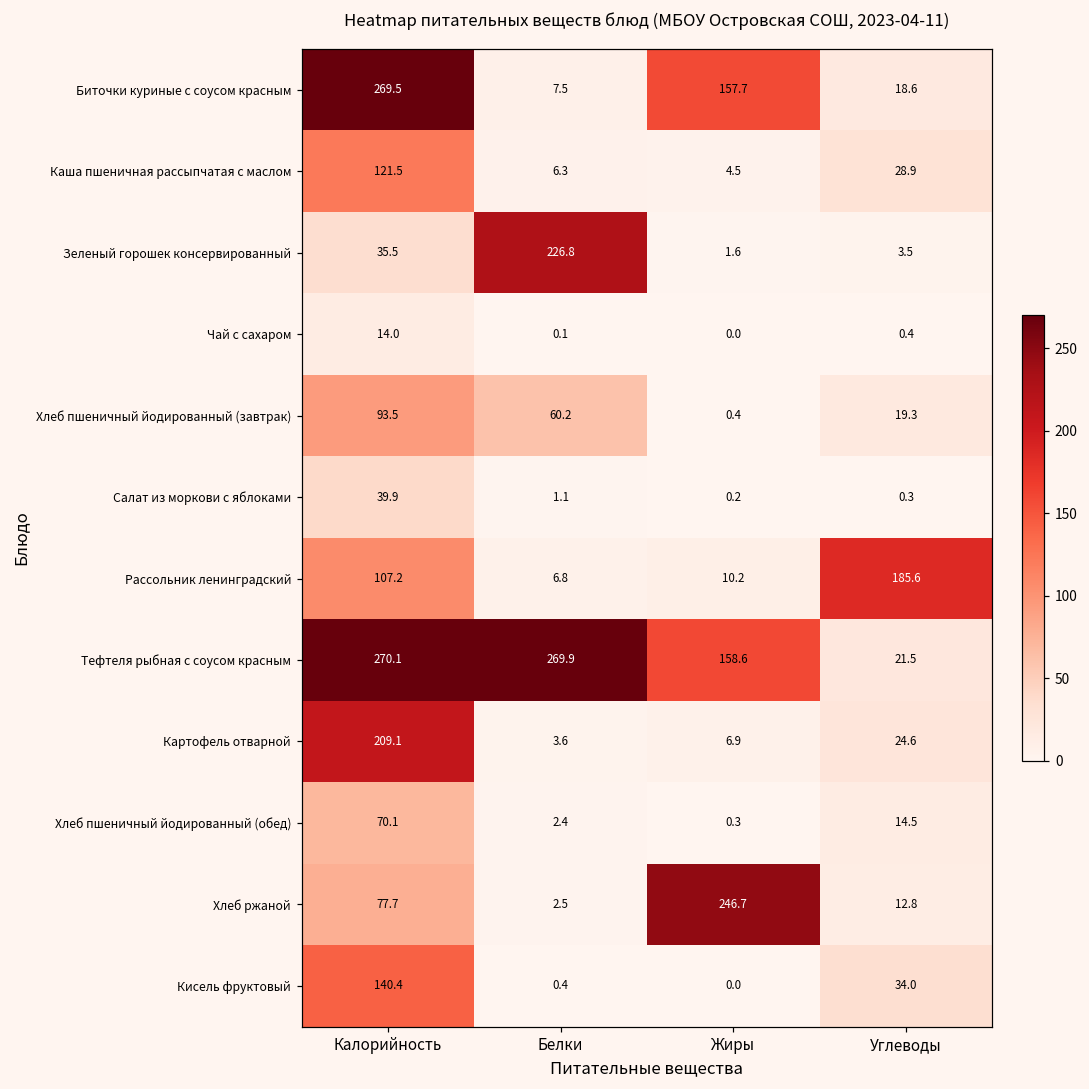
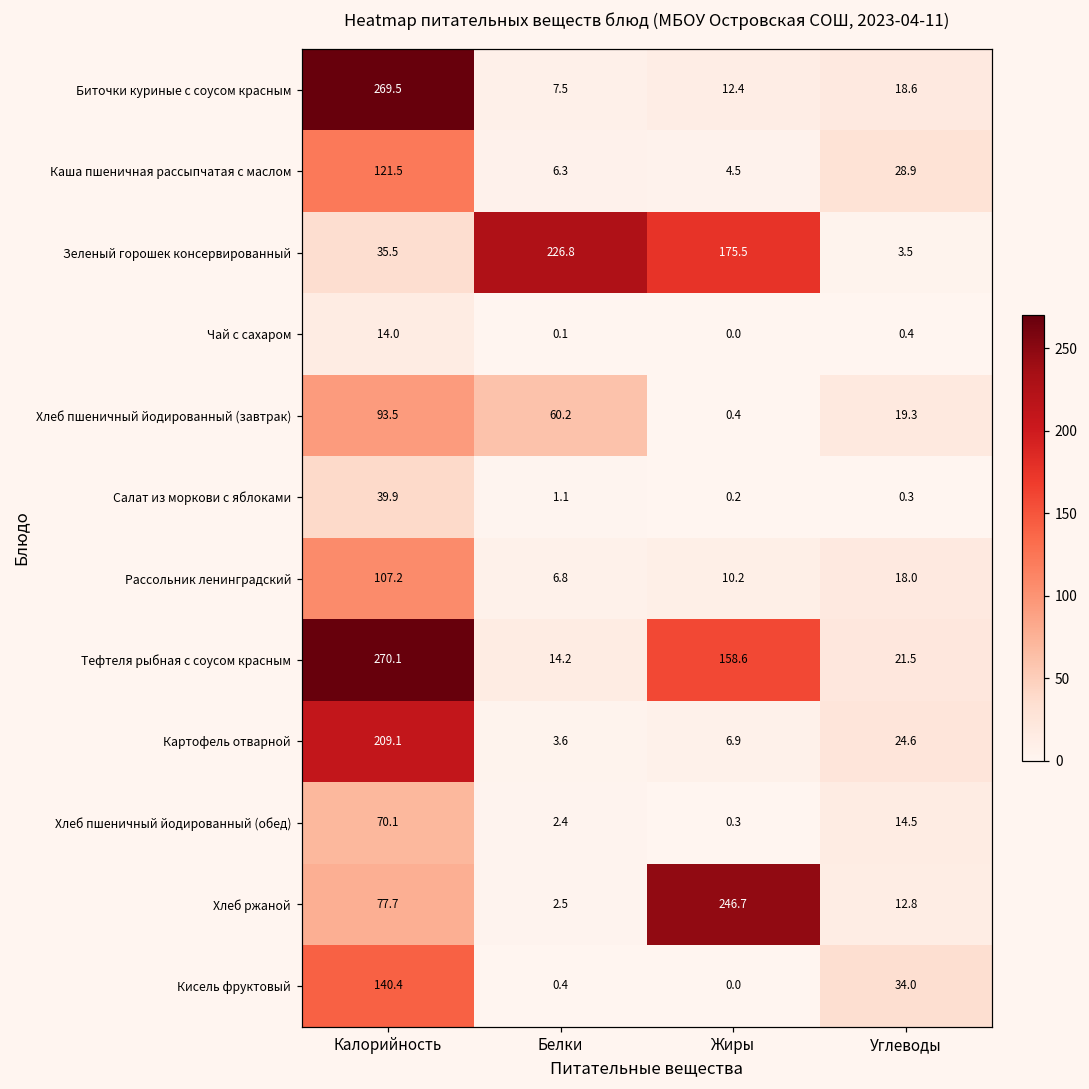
Биточки куриные с соусом красным, Жиры: 157.7 -> 12.4
Зеленый горошек консервированный, Жиры: 1.6 -> 175.5
Рассольник ленинградский, Углеводы: 185.6 -> 18.0
Тефтеля рыбная с соусом красным, Белки: 269.9 -> 14.2
